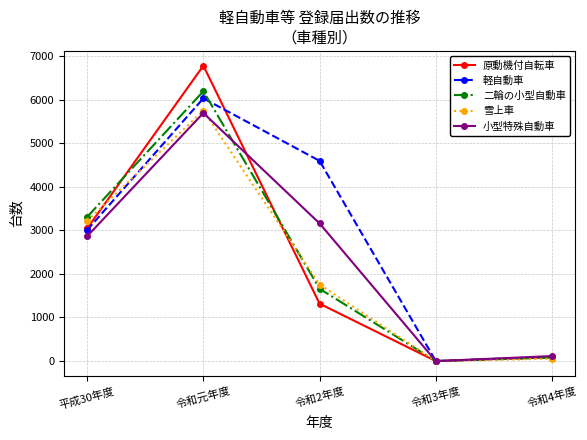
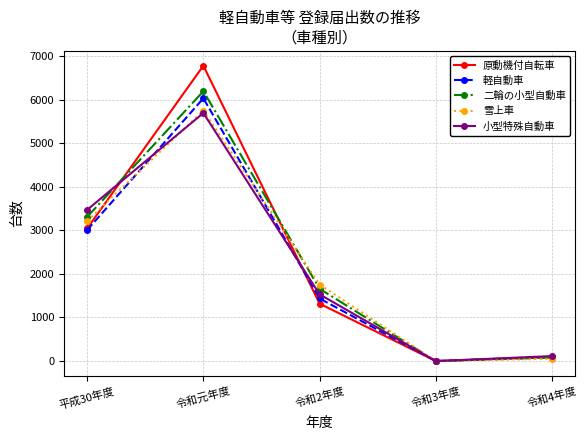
小型特殊自動車, 平成30年度: 2900 -> 3500
軽自動車, 令和2年度: 4600 -> 1400
小型特殊自動車, 令和2年度: 3200 -> 1500
